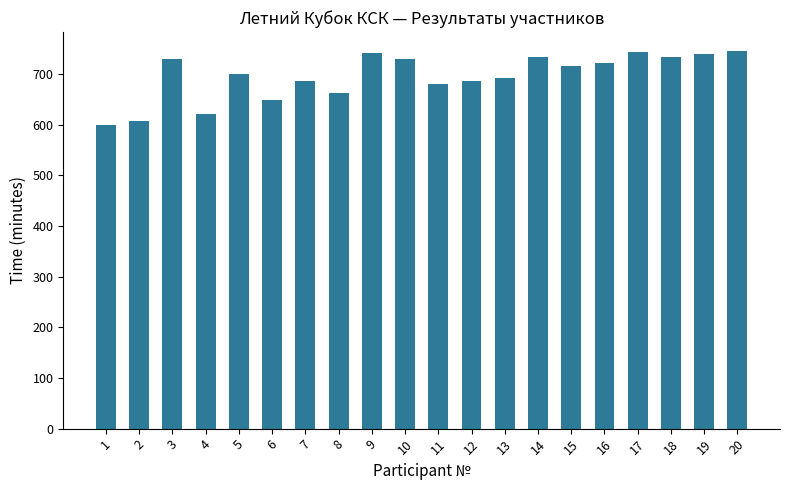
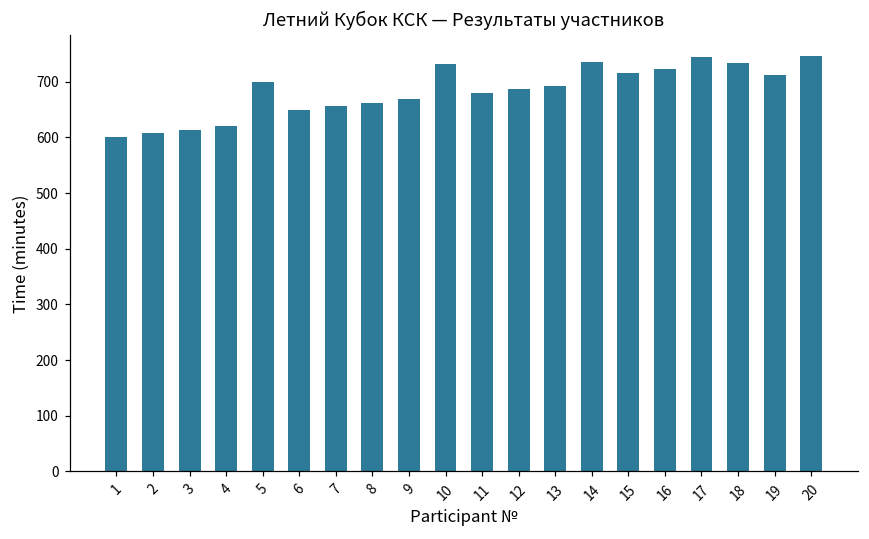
3: 730 -> 610
7: 690 -> 660
9: 740 -> 670
19: 740 -> 710
